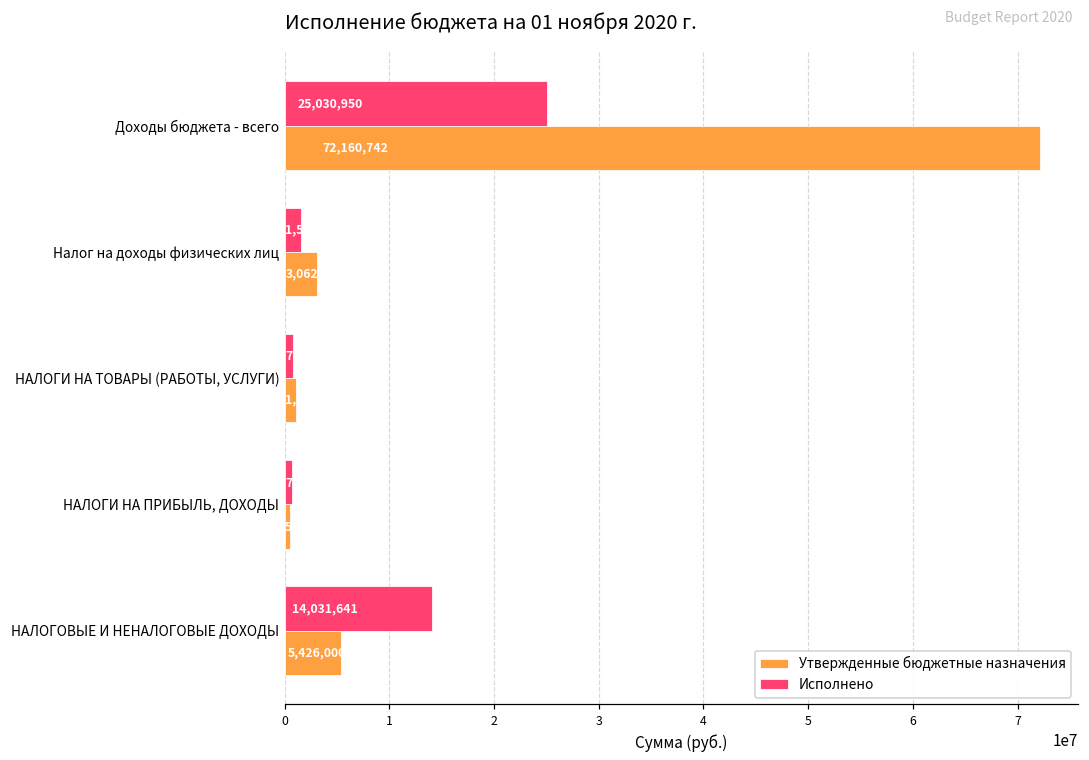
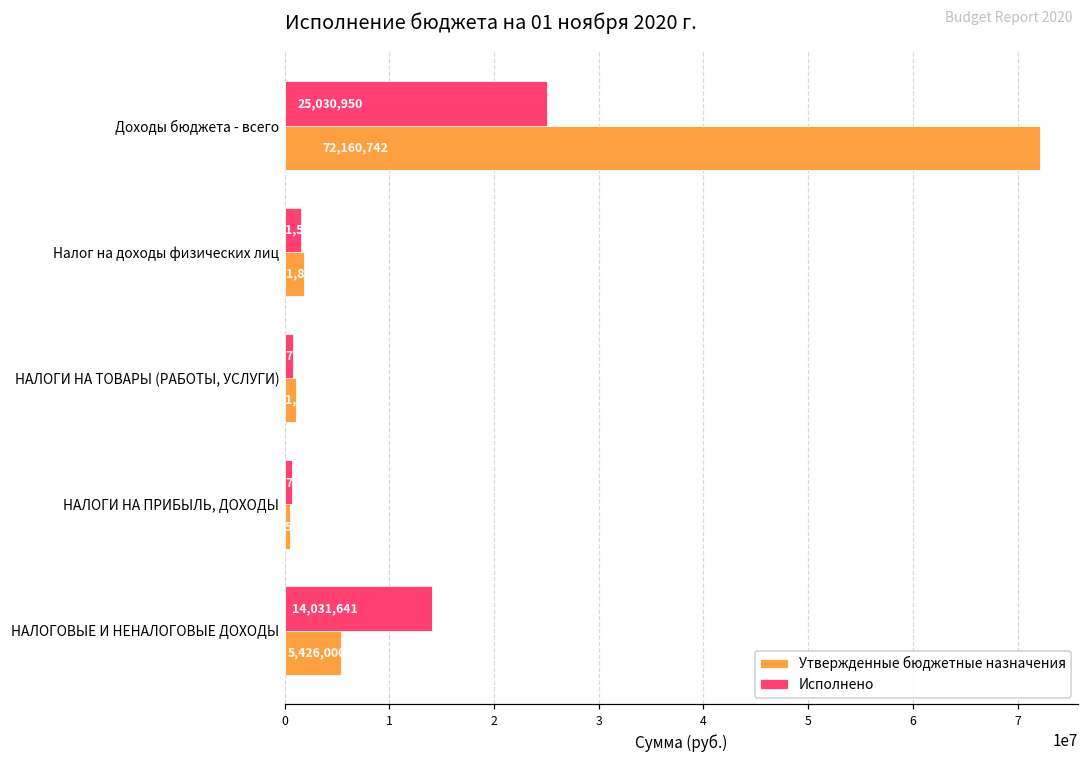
Утвержденные бюджетные назначения, Налог на доходы физических лиц: 3000000 -> 2000000
